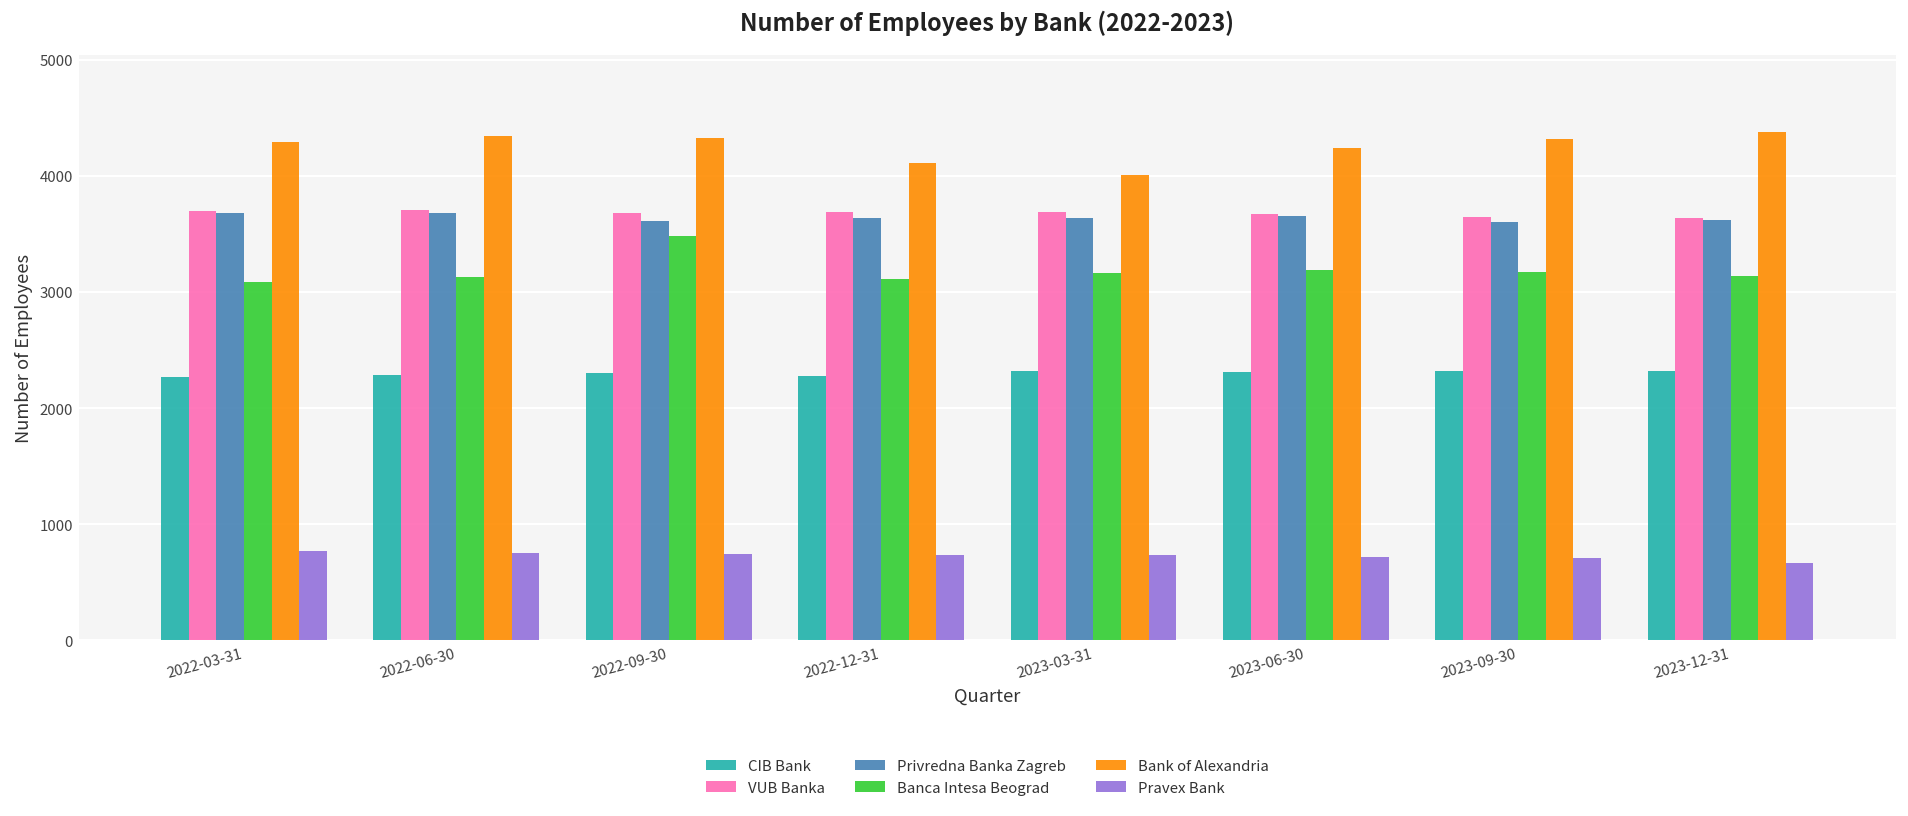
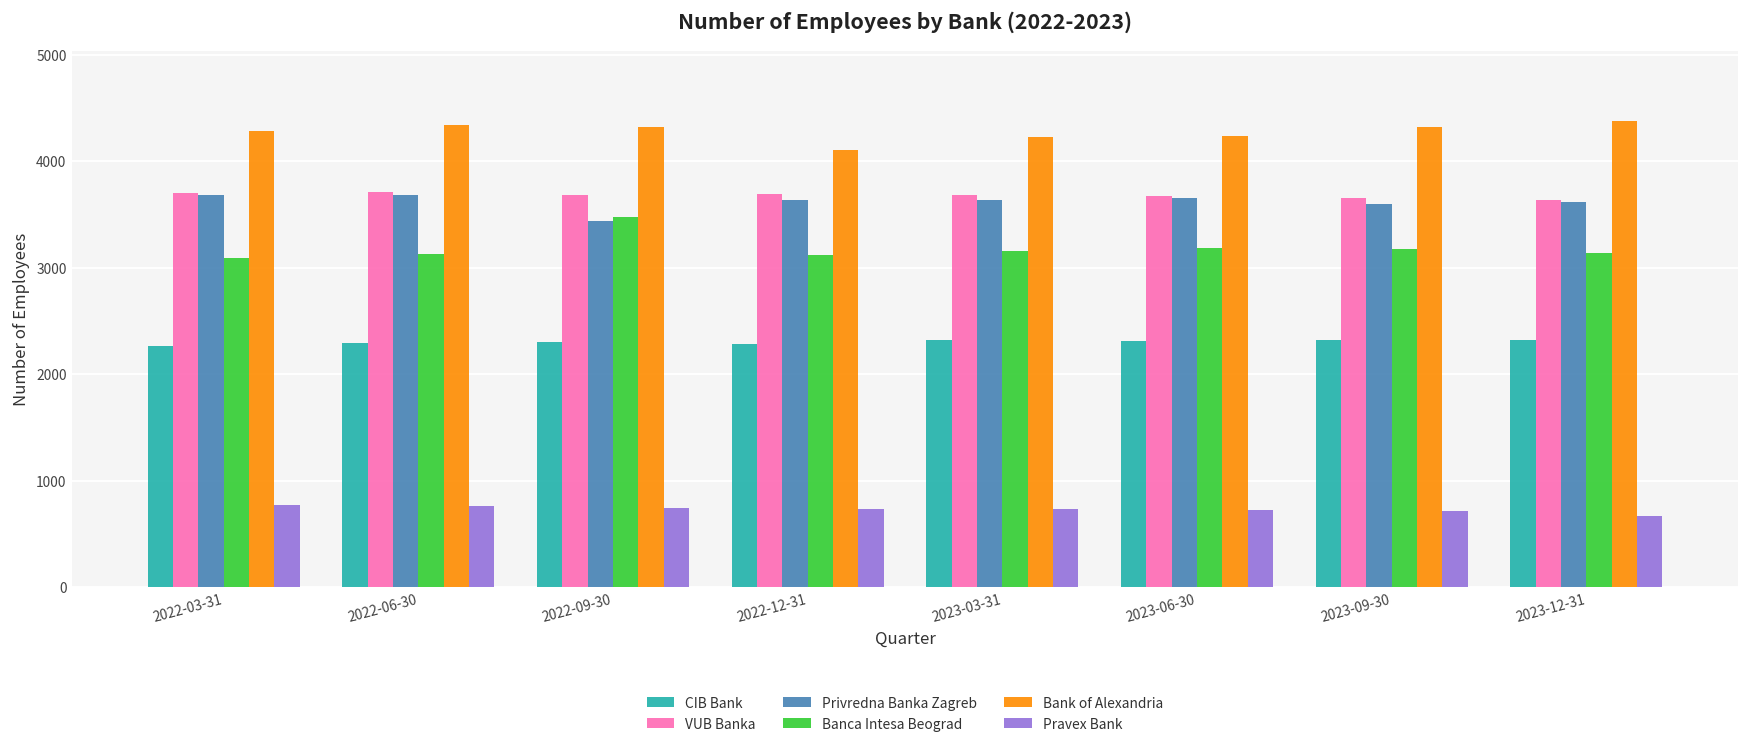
Privredna Banka Zagreb, 2022-09-30: 3600 -> 3400
Bank of Alexandria, 2023-03-31: 4000 -> 4200
